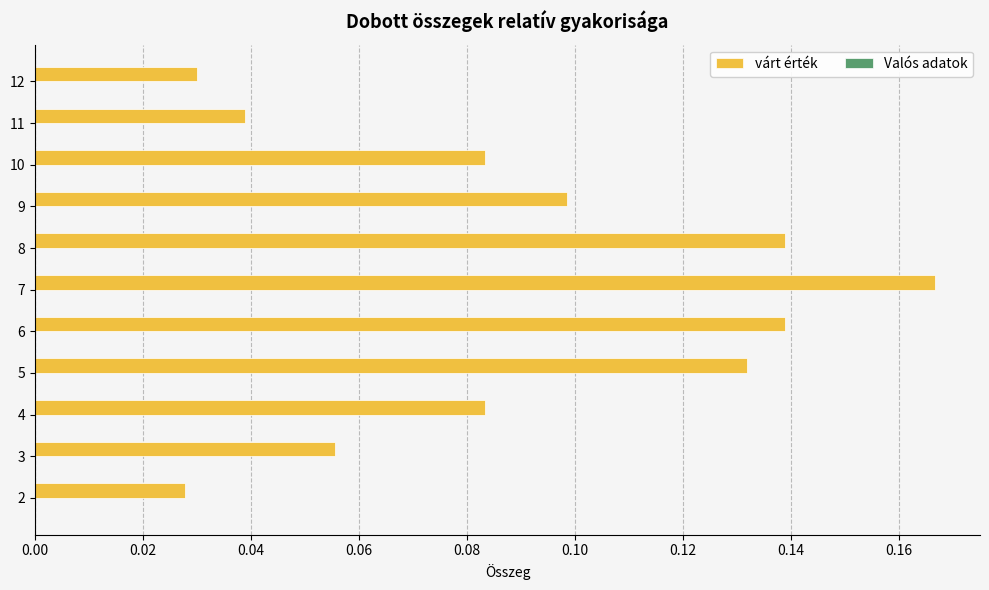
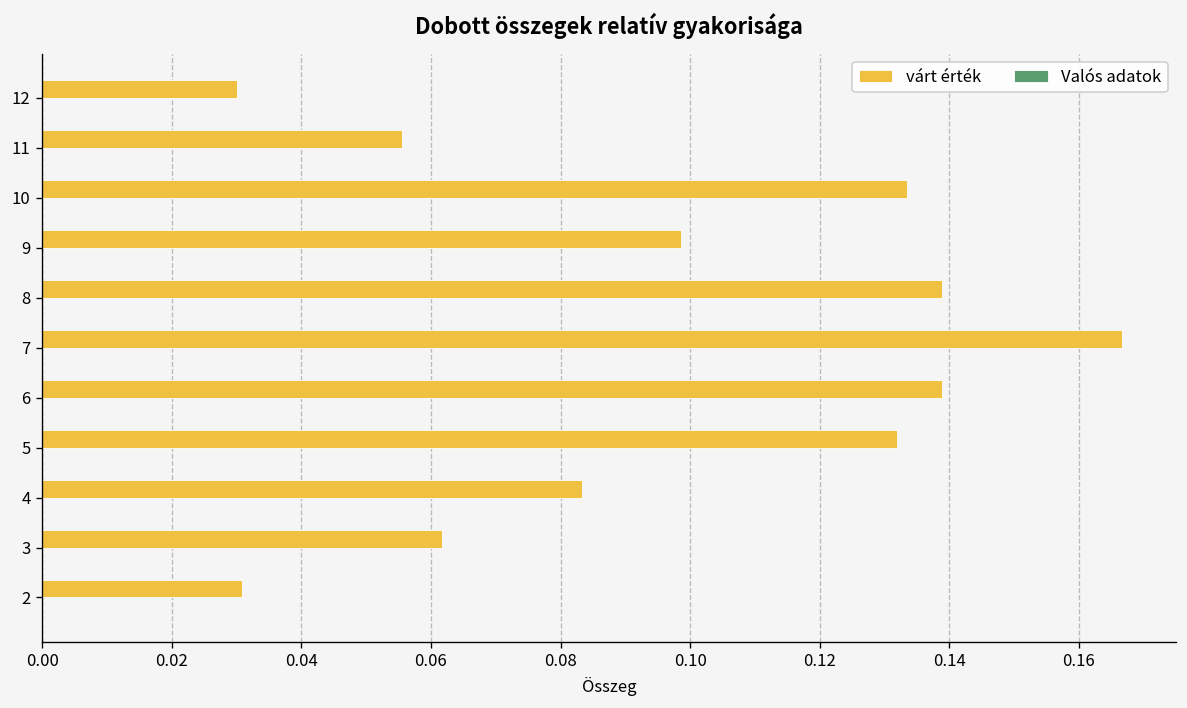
várt érték, 11: 0.039 -> 0.056
várt érték, 10: 0.083 -> 0.134
várt érték, 3: 0.056 -> 0.062
várt érték, 2: 0.028 -> 0.031
